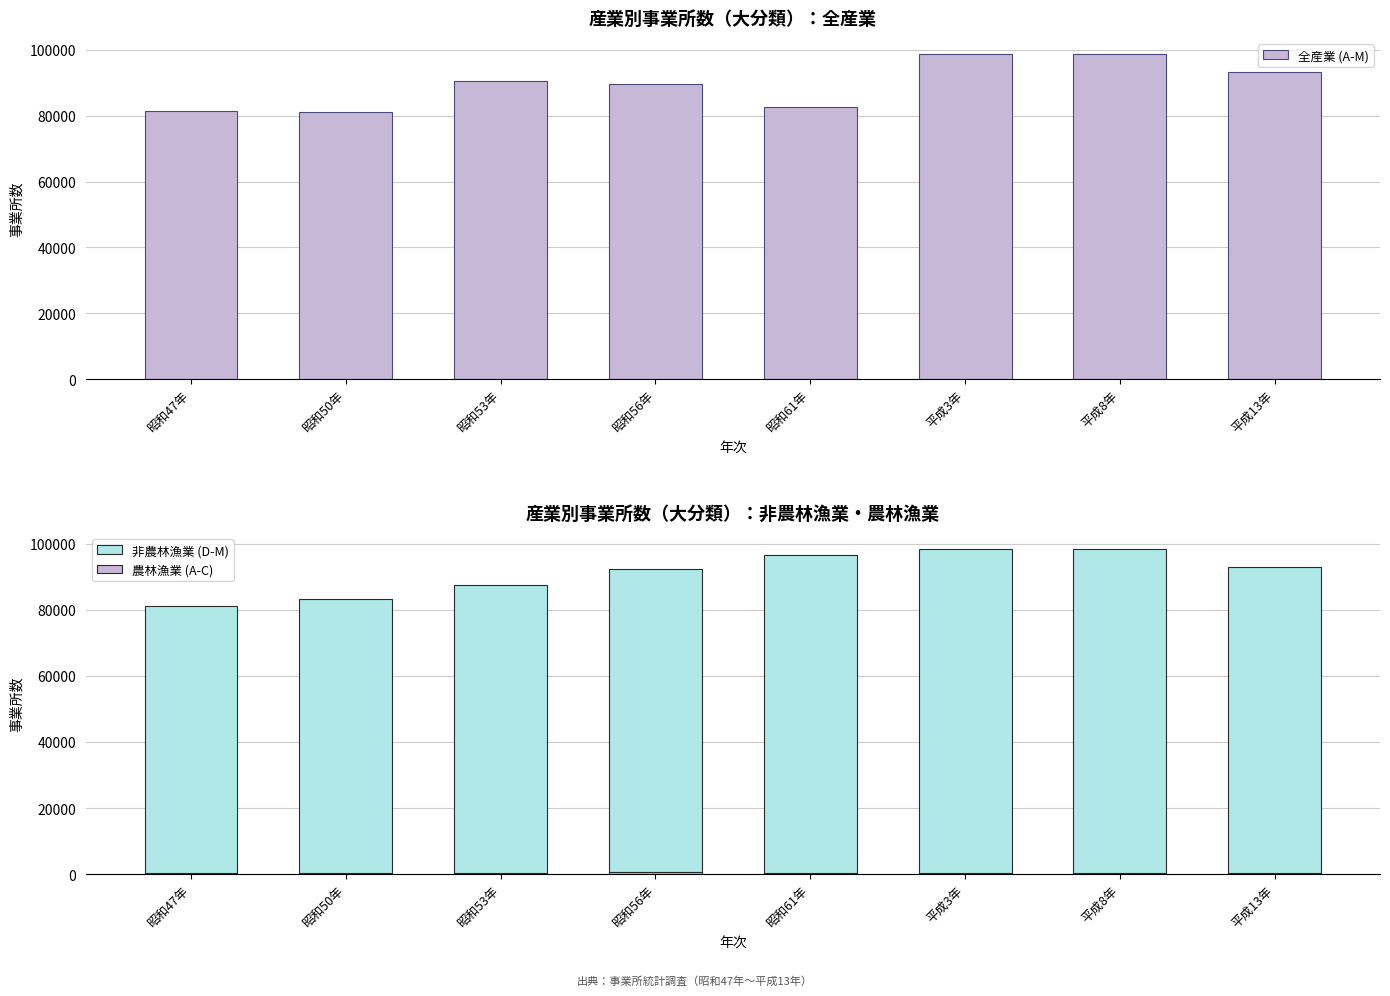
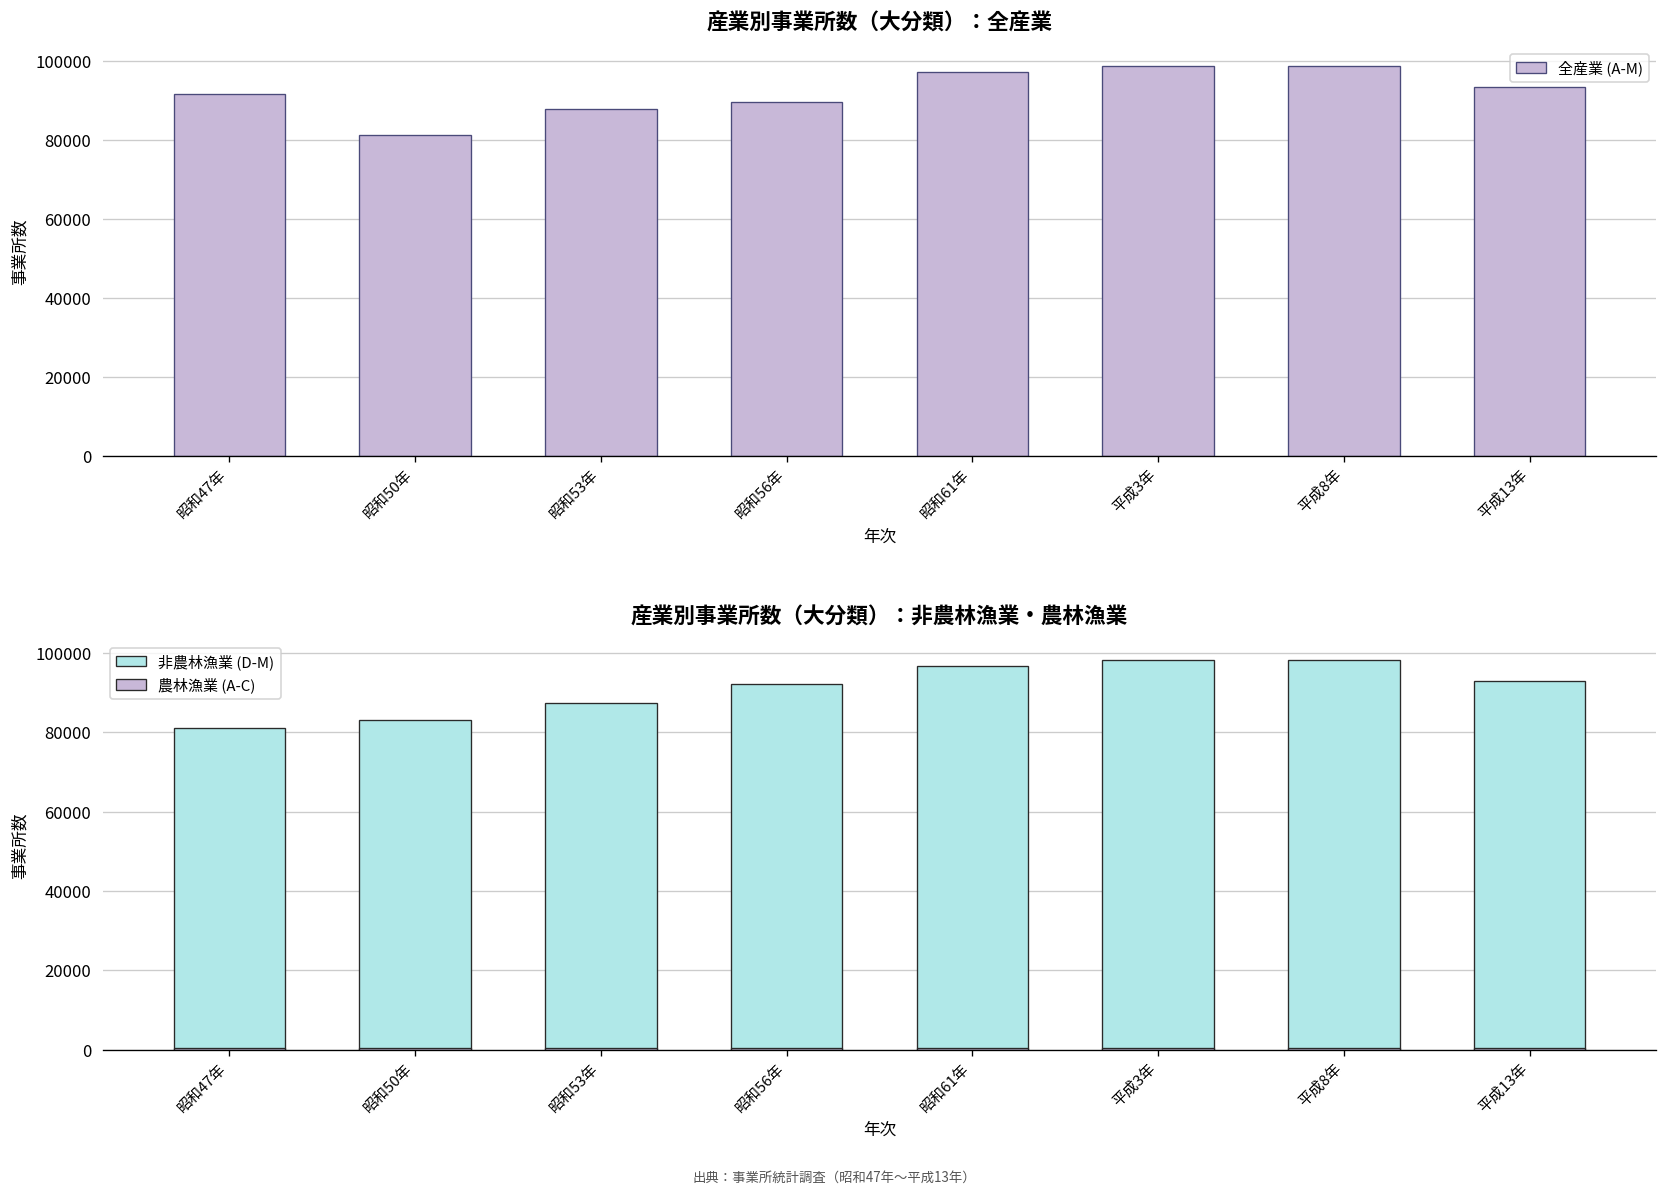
産業別事業所数（大分類）：全産業, 昭和47年: 81000 -> 92000
産業別事業所数（大分類）：全産業, 昭和53年: 90000 -> 88000
産業別事業所数（大分類）：全産業, 昭和61年: 83000 -> 97000
